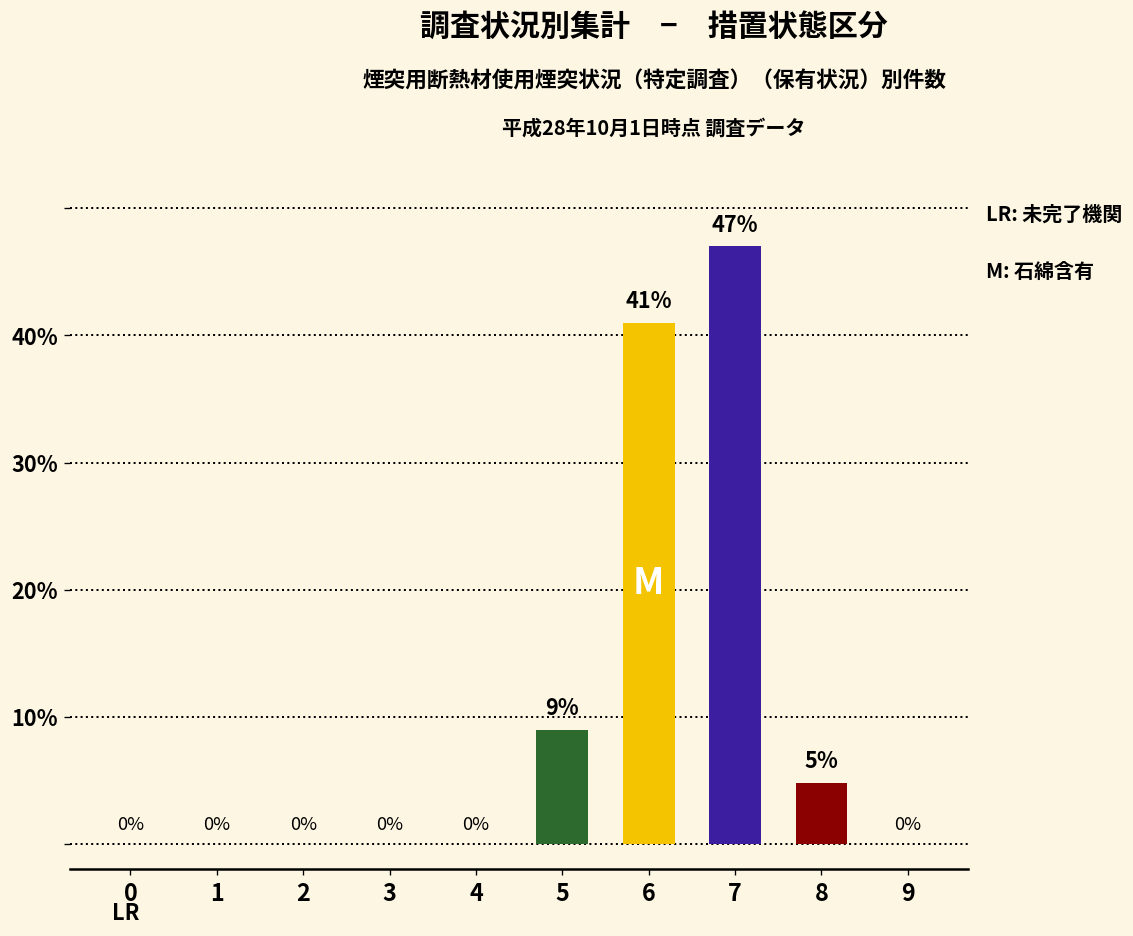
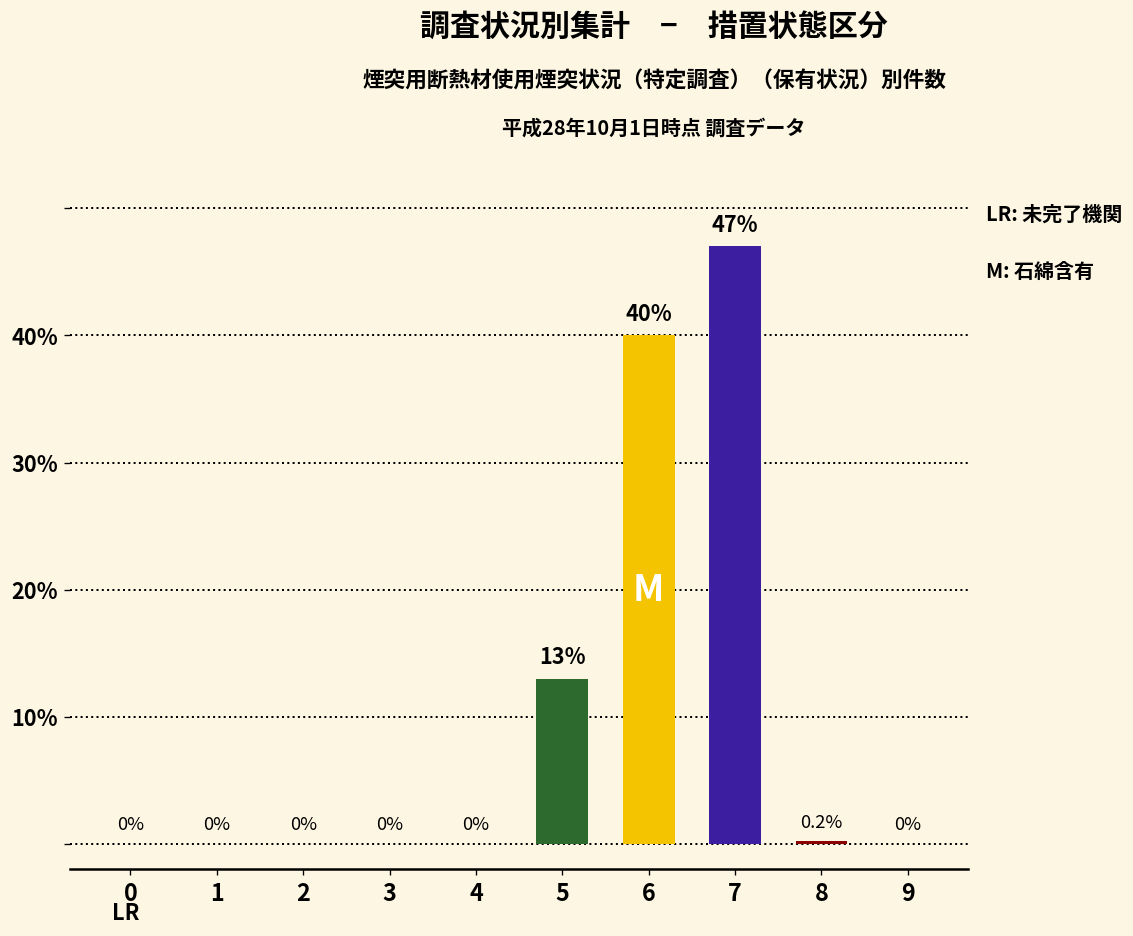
5: 9% -> 13%
6: 41% -> 40%
8: 5% -> 0.2%
